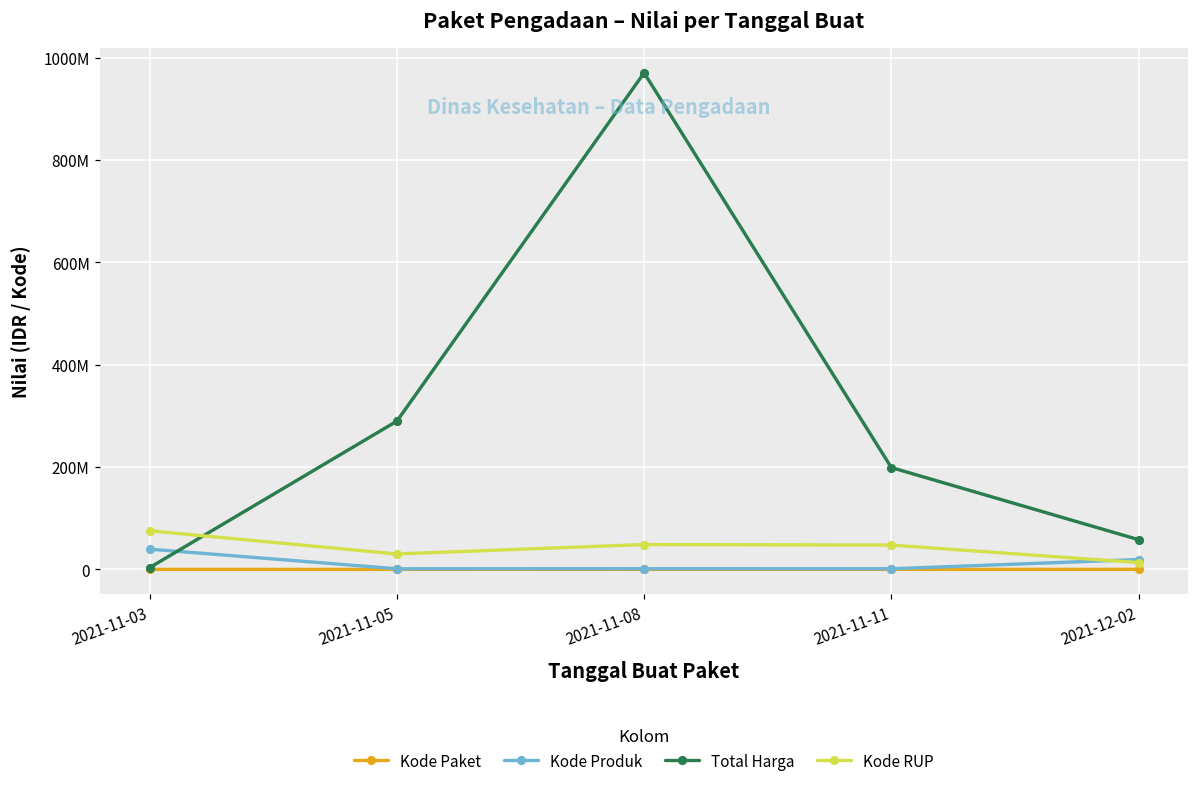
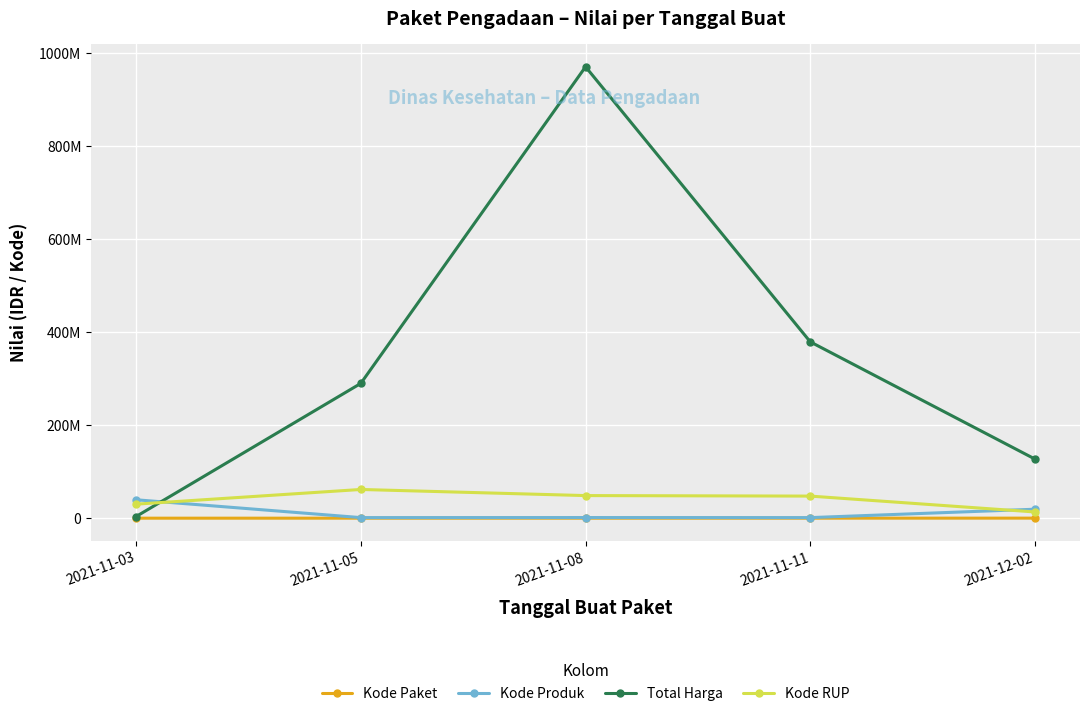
Kode RUP, 2021-11-03: 80000000 -> 30000000
Kode RUP, 2021-11-05: 30000000 -> 60000000
Total Harga, 2021-11-11: 200000000 -> 380000000
Total Harga, 2021-12-02: 60000000 -> 130000000
